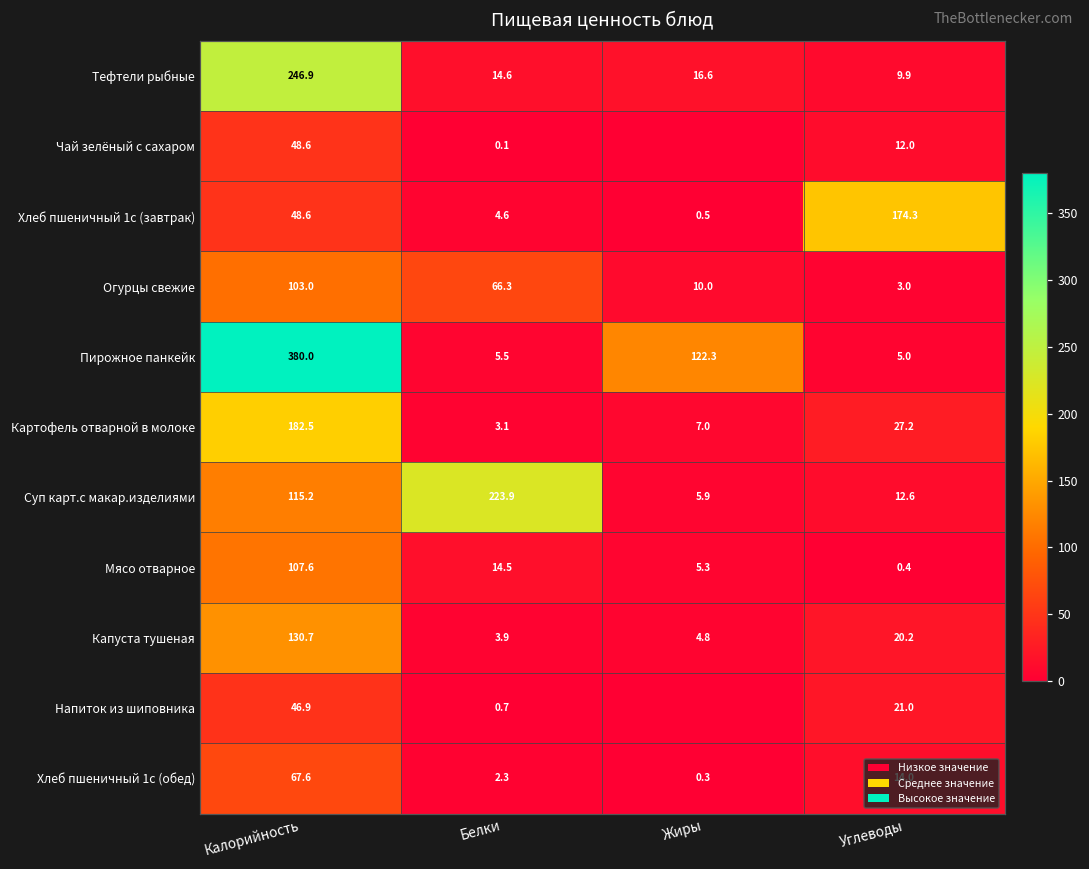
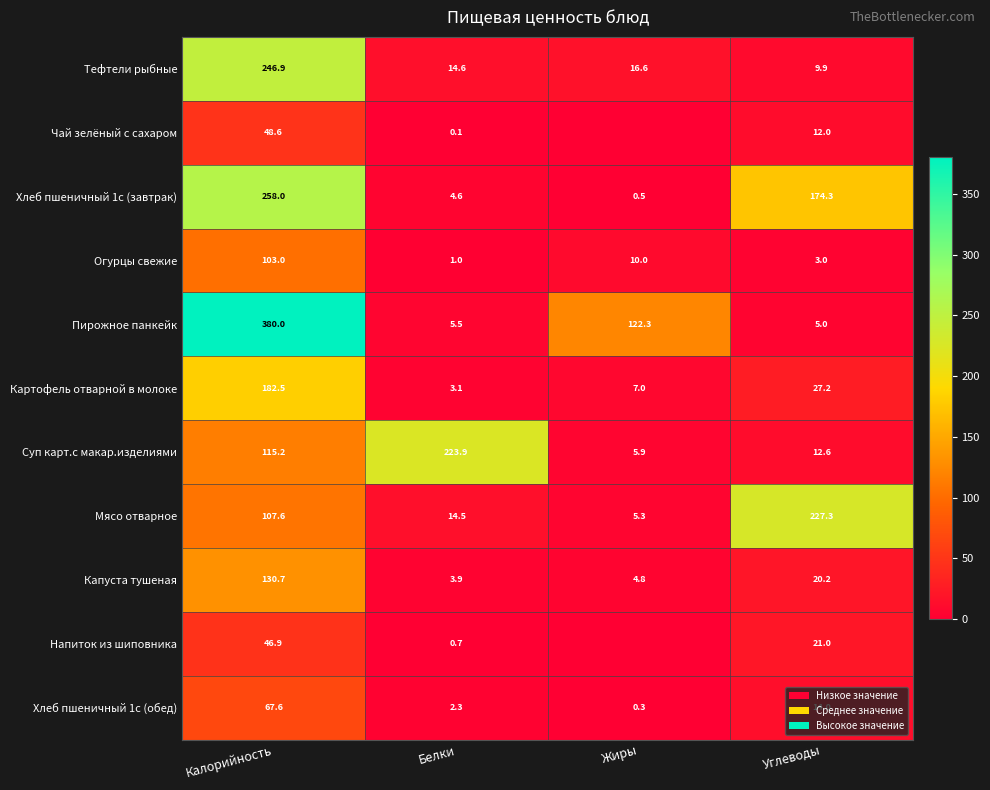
Хлеб пшеничный 1с (завтрак), Калорийность: 48.6 -> 258.0
Огурцы свежие, Белки: 66.3 -> 1.0
Мясо отварное, Углеводы: 0.4 -> 227.3
